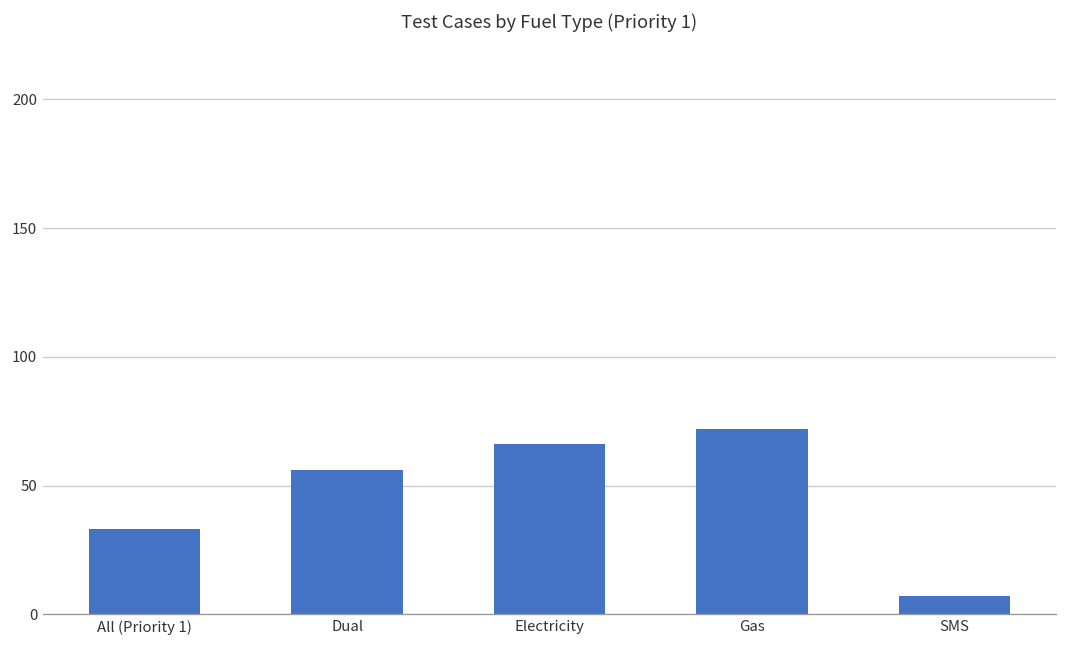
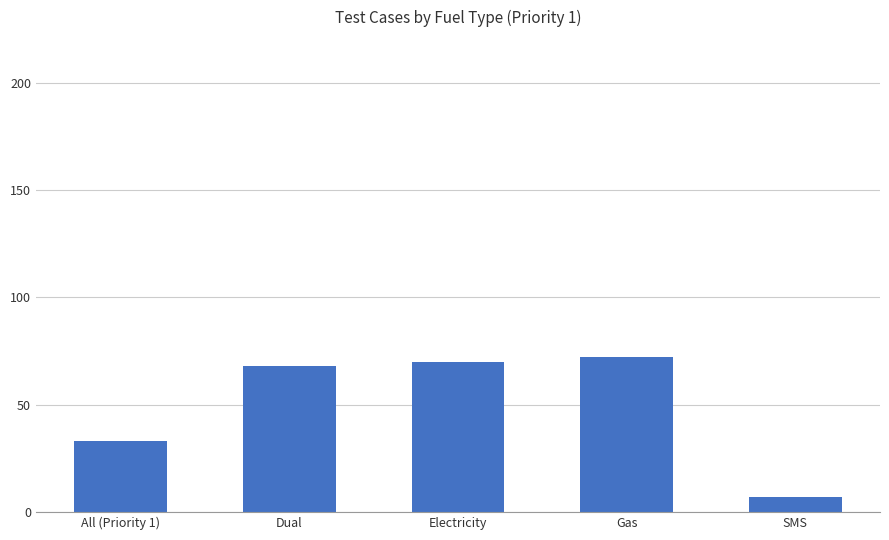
Dual: 56 -> 68
Electricity: 66 -> 70
